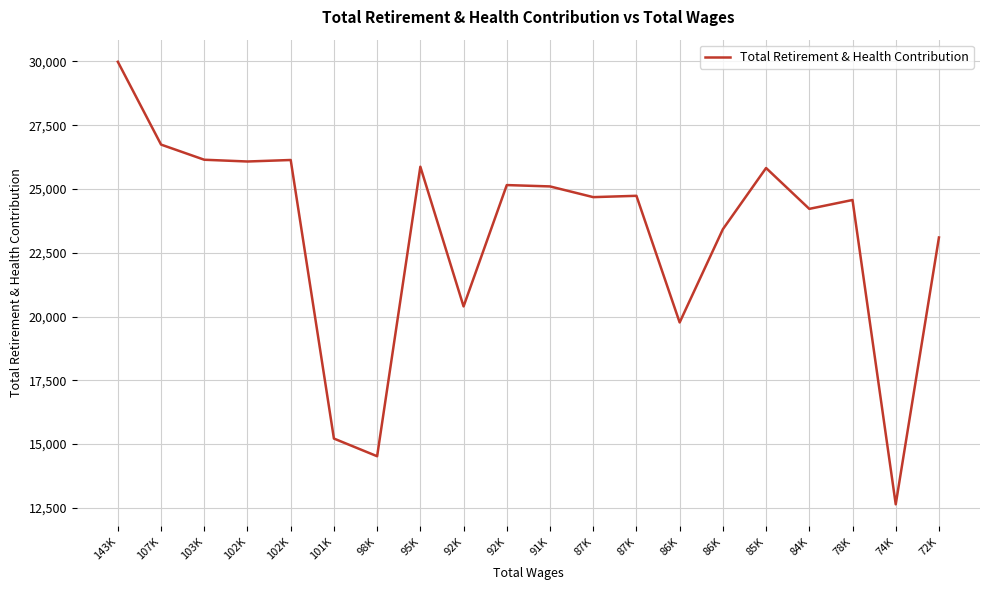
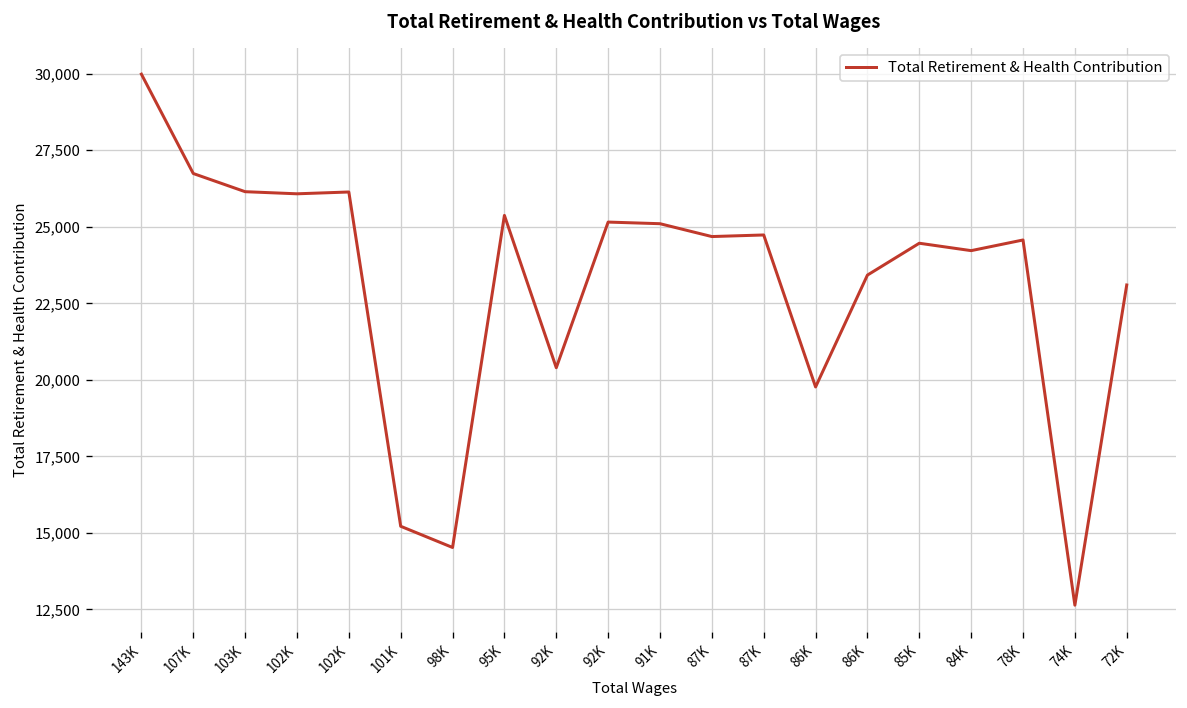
95K: 25,900 -> 25,400
85K: 25,800 -> 24,500
